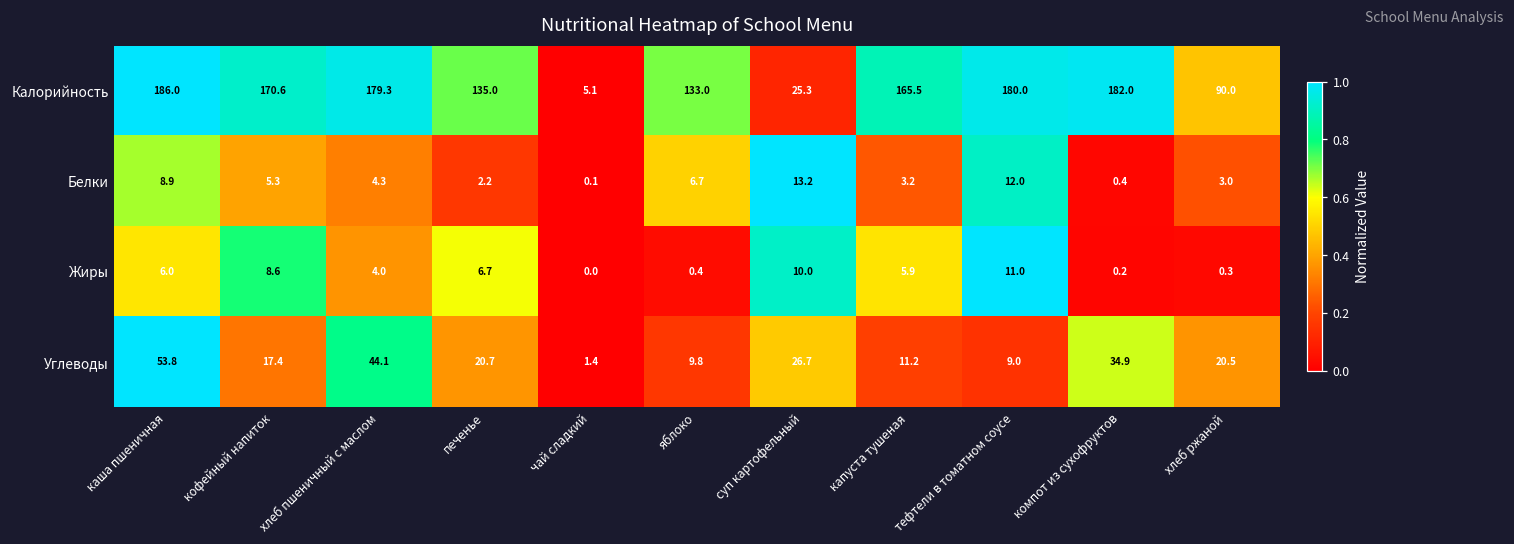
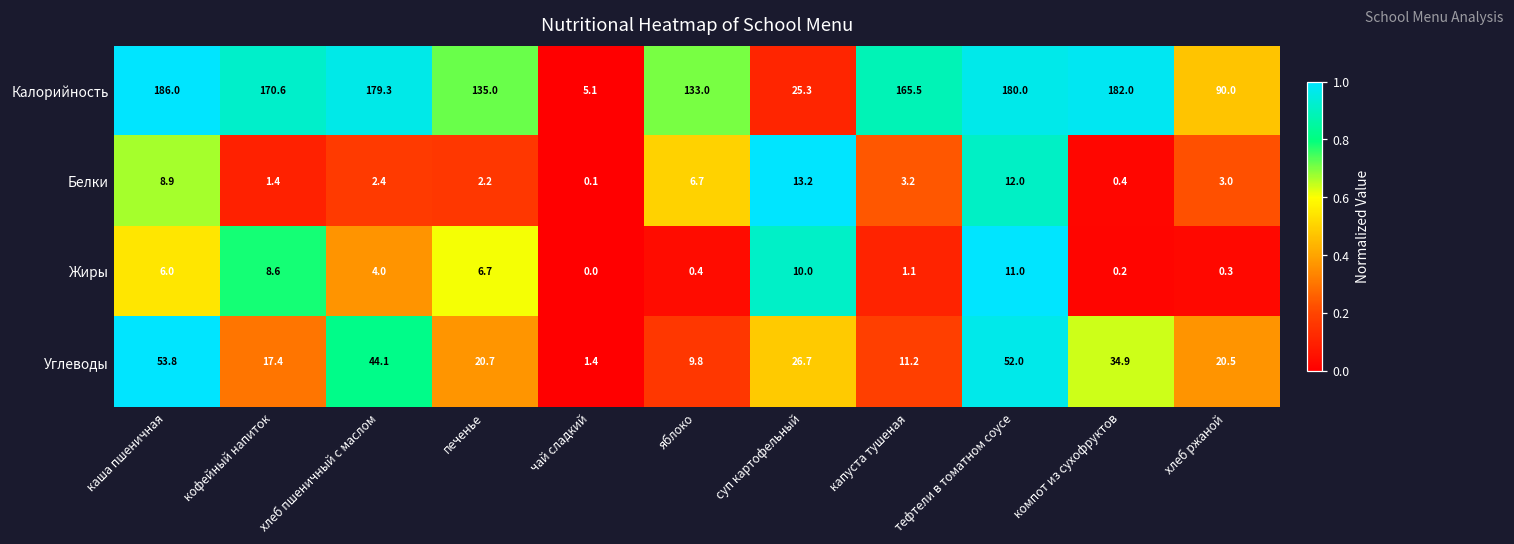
Белки, кофейный напиток: 5.3 -> 1.4
Белки, хлеб пшеничный с маслом: 4.3 -> 2.4
Жиры, капуста тушеная: 5.9 -> 1.1
Углеводы, тефтели в томатном соусе: 9.0 -> 52.0
